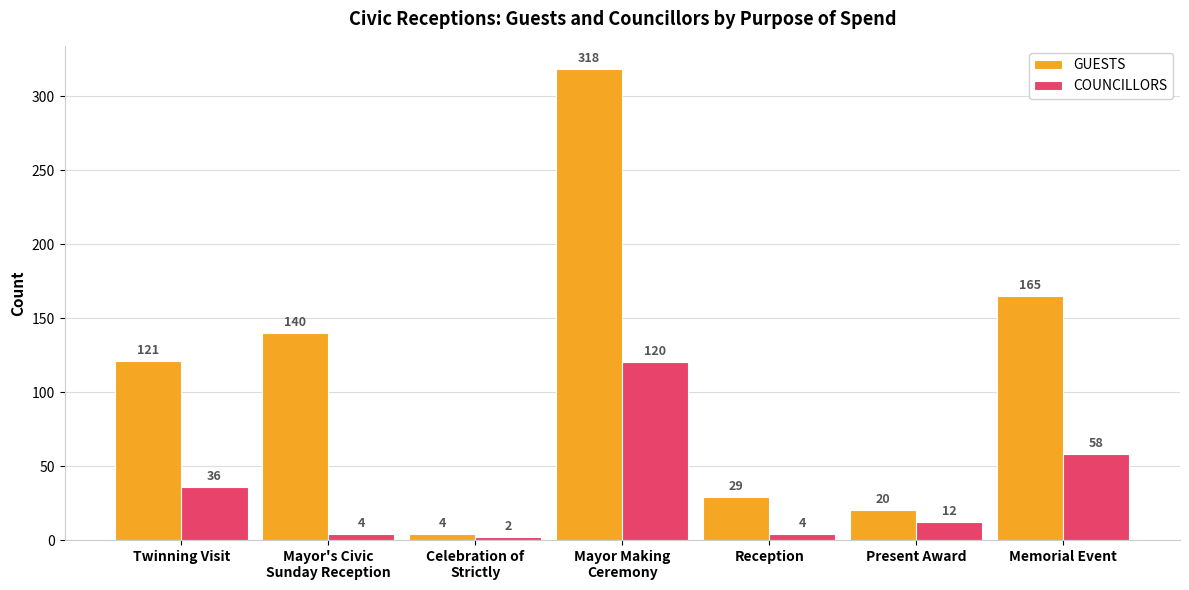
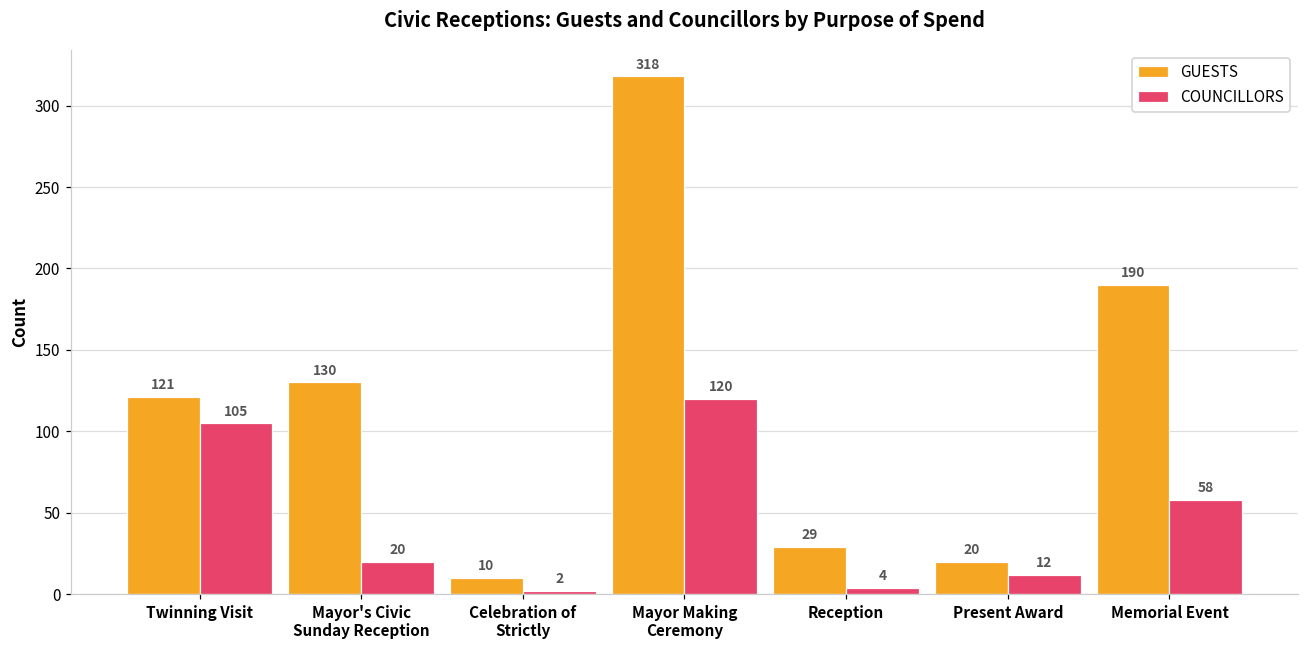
COUNCILLORS, Twinning Visit: 36 -> 105
GUESTS, Mayor's Civic Sunday Reception: 140 -> 130
COUNCILLORS, Mayor's Civic Sunday Reception: 4 -> 20
GUESTS, Celebration of Strictly: 4 -> 10
GUESTS, Memorial Event: 165 -> 190
